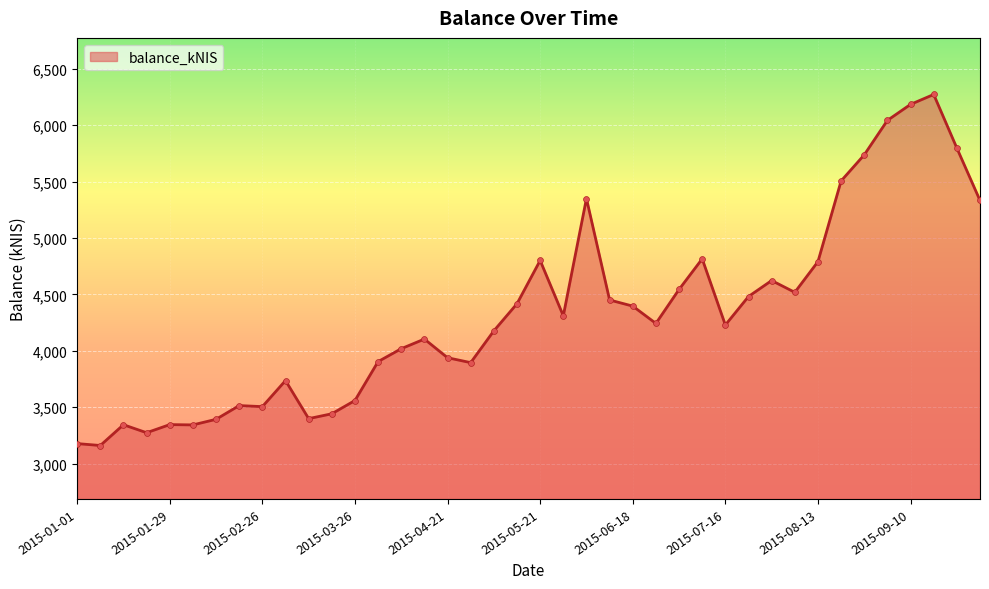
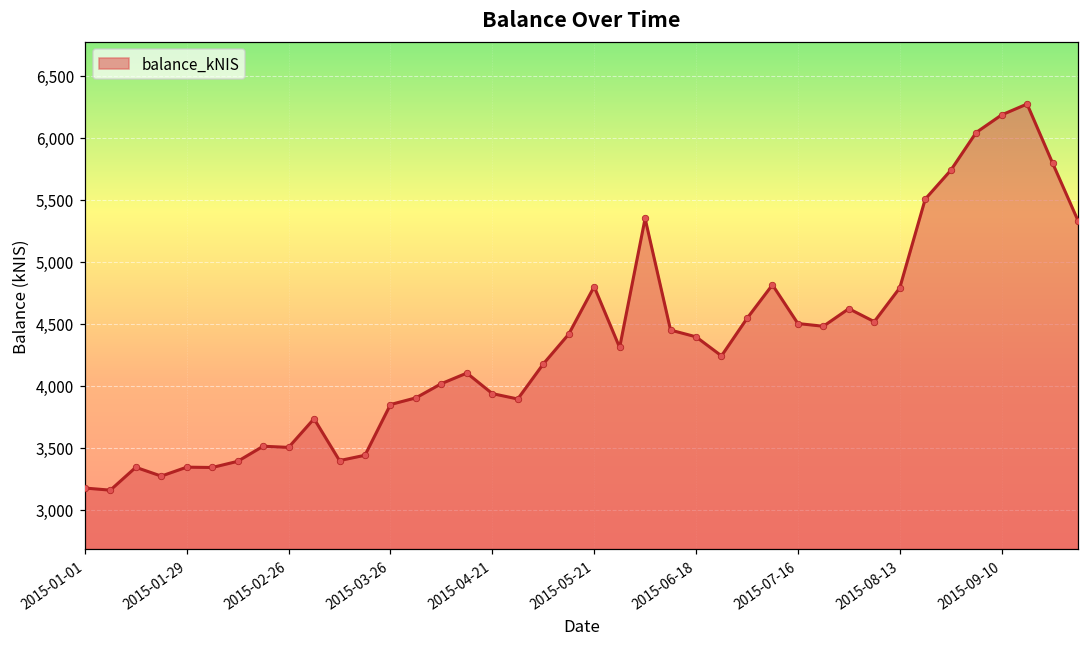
2015-03-26: 3,560 -> 3,850
2015-07-16: 4,230 -> 4,500
